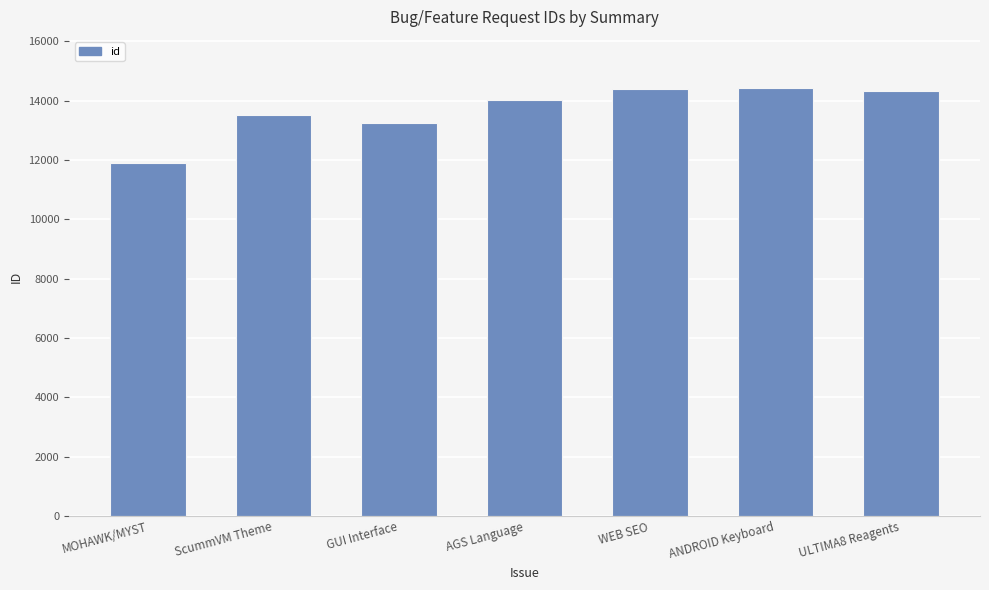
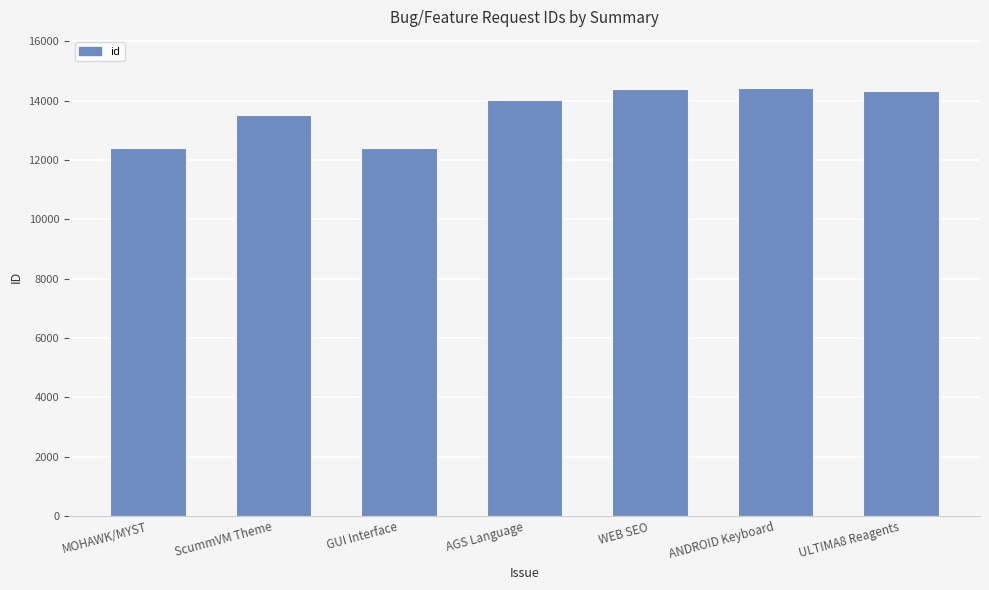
MOHAWK/MYST: 11900 -> 12400
GUI Interface: 13200 -> 12400
